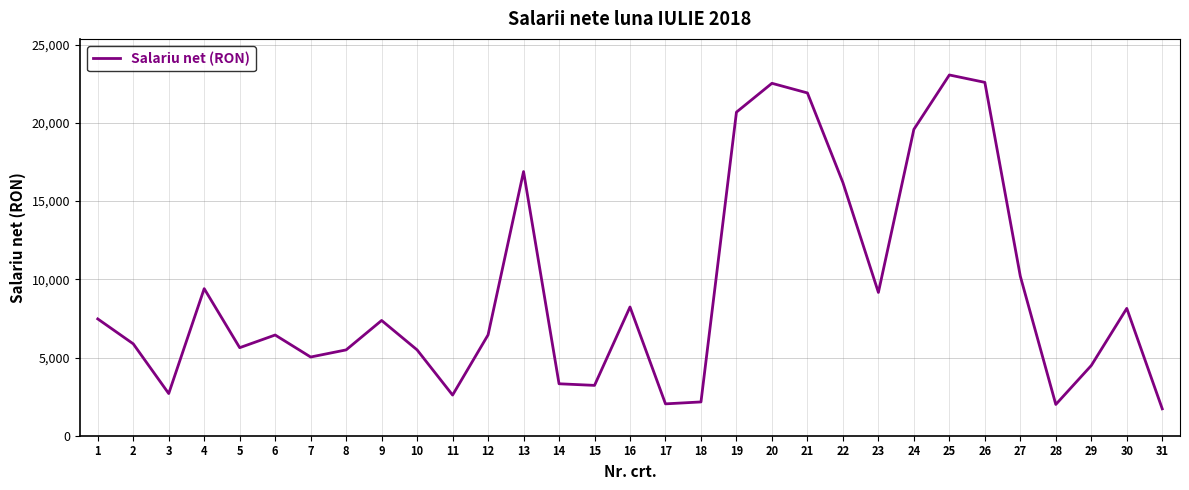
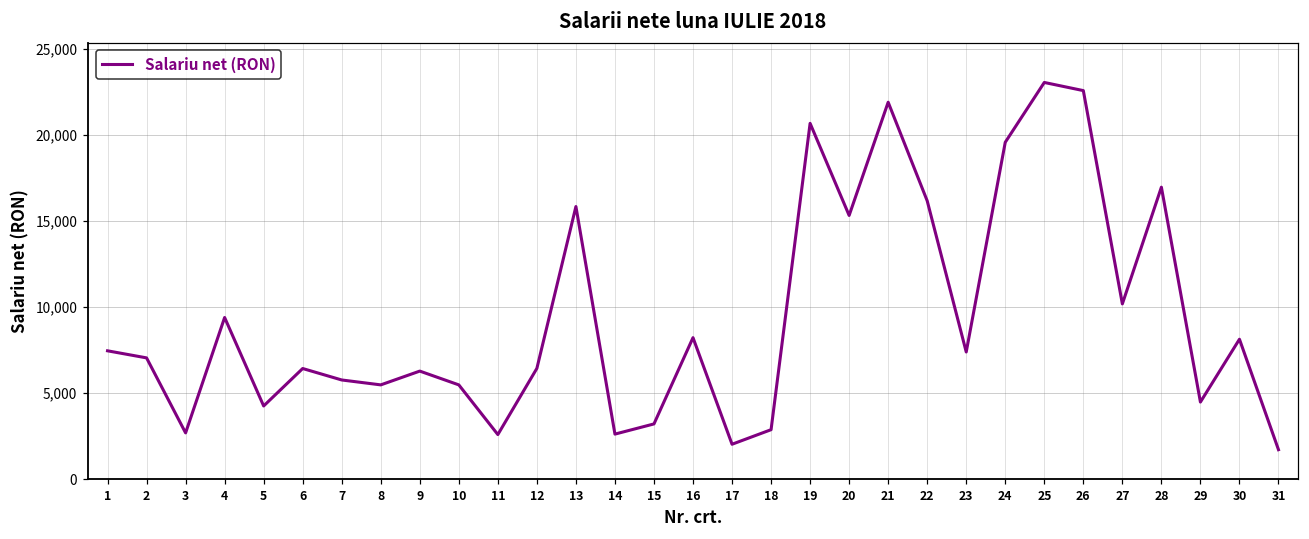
2: 5,900 -> 7,100
5: 5,600 -> 4,300
7: 5,000 -> 5,800
9: 7,400 -> 6,300
13: 16,900 -> 15,900
14: 3,300 -> 2,600
18: 2,200 -> 2,900
20: 22,500 -> 15,300
23: 9,200 -> 7,400
28: 2,000 -> 17,000
